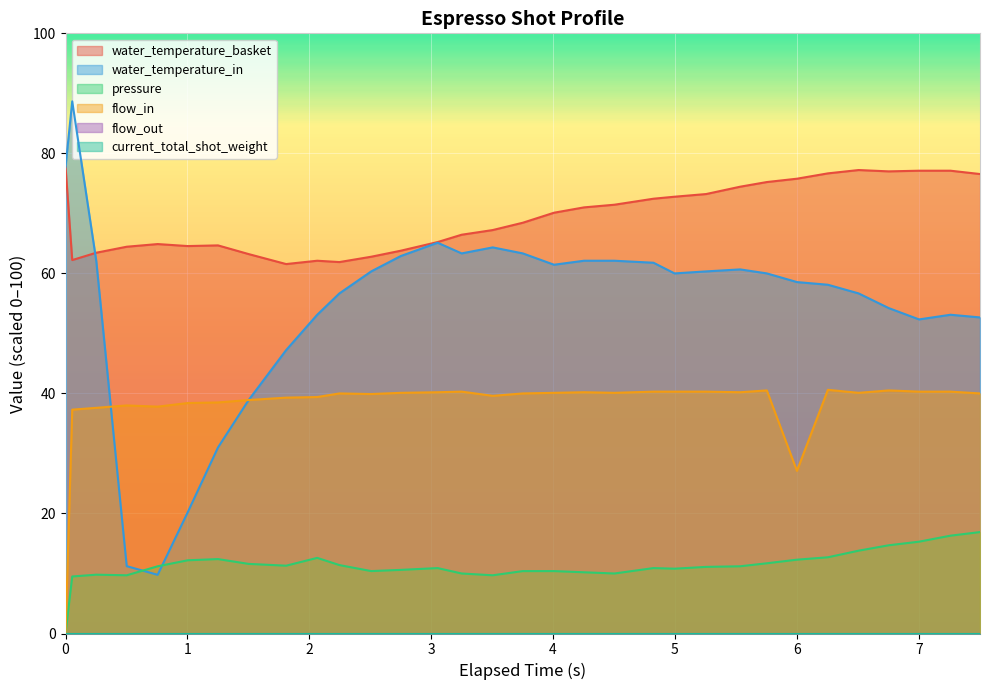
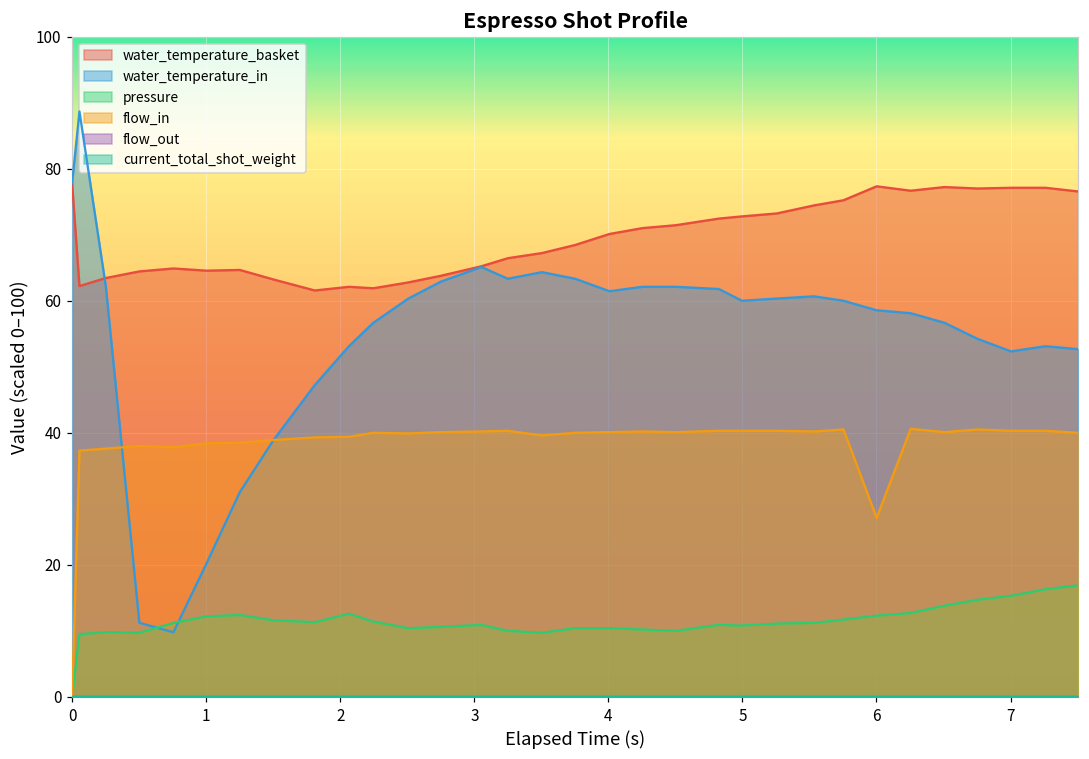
water_temperature_basket, 6: 76 -> 77
